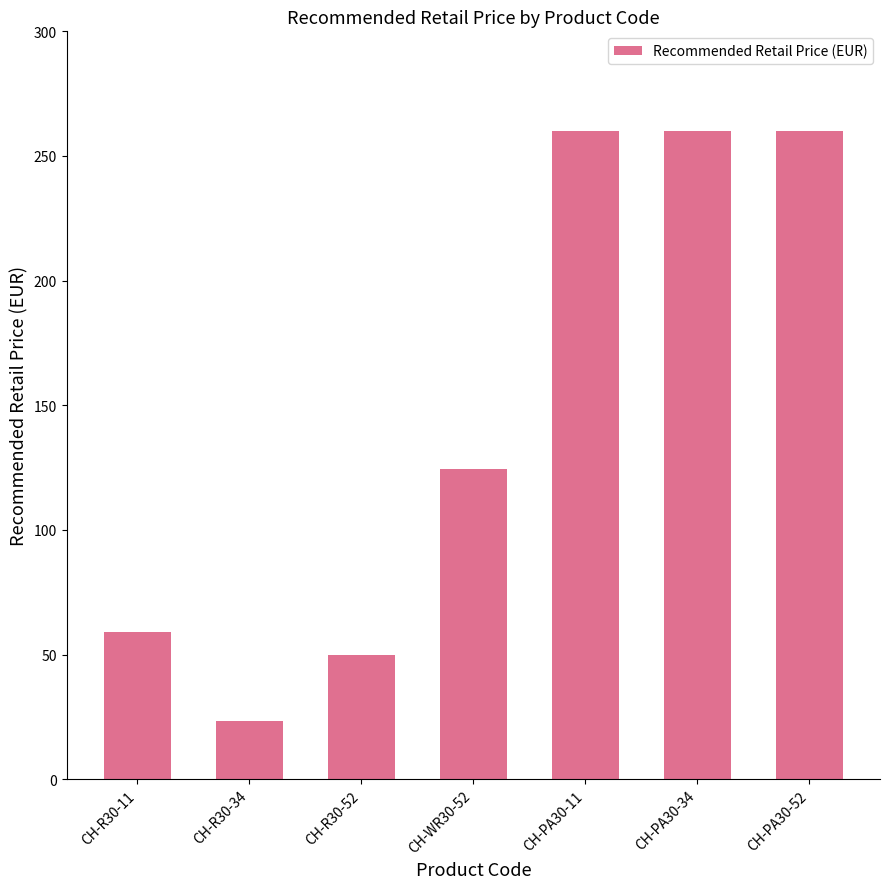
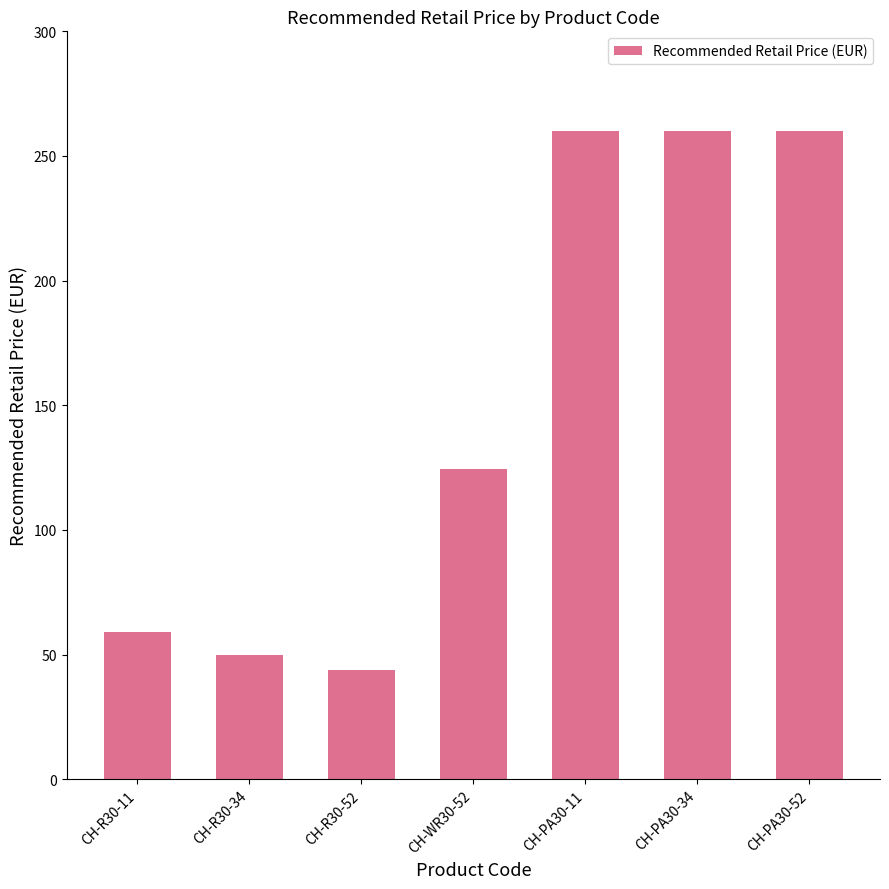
CH-R30-34: 24 -> 50
CH-R30-52: 50 -> 44
